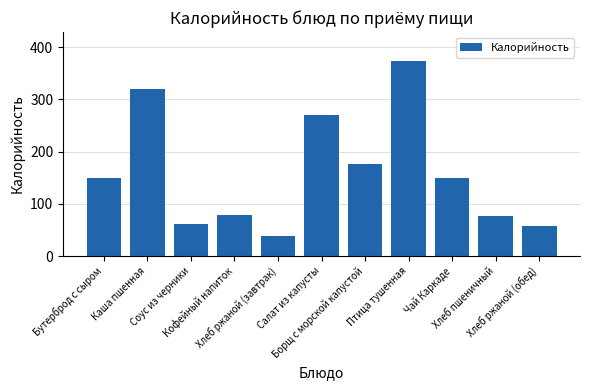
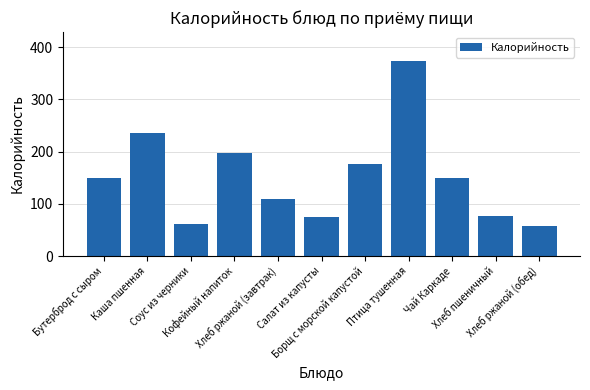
Каша пшенная: 320 -> 240
Кофейный напиток: 80 -> 200
Хлеб ржаной (завтрак): 40 -> 110
Салат из капусты: 270 -> 80
